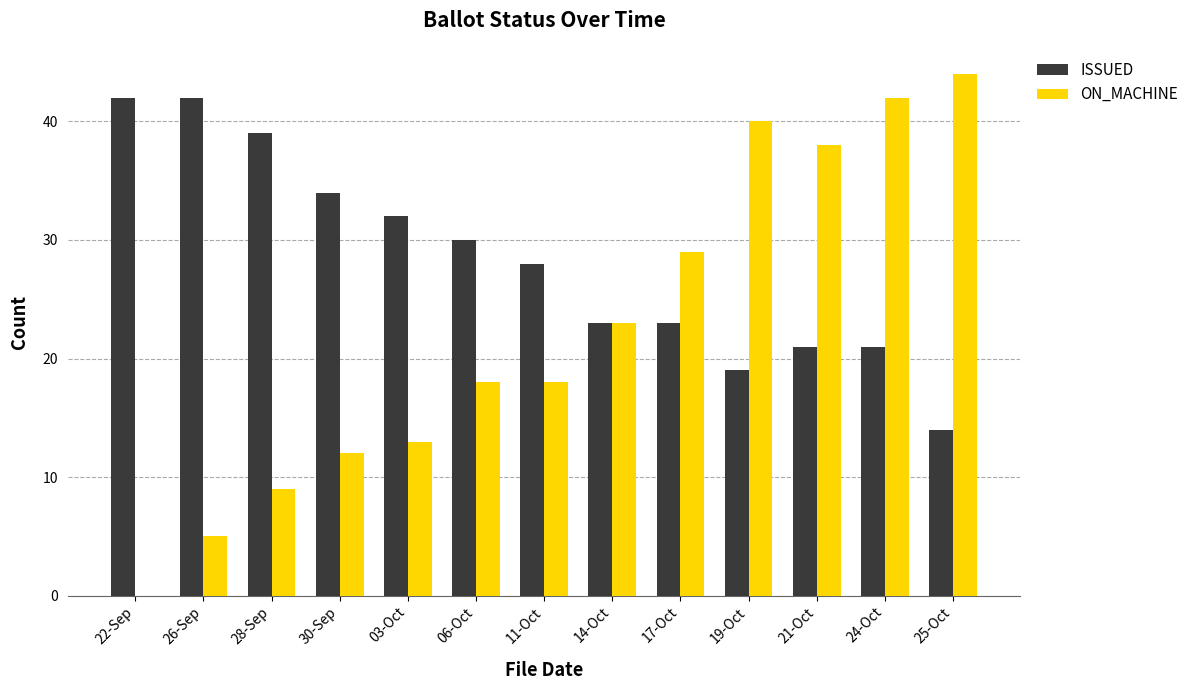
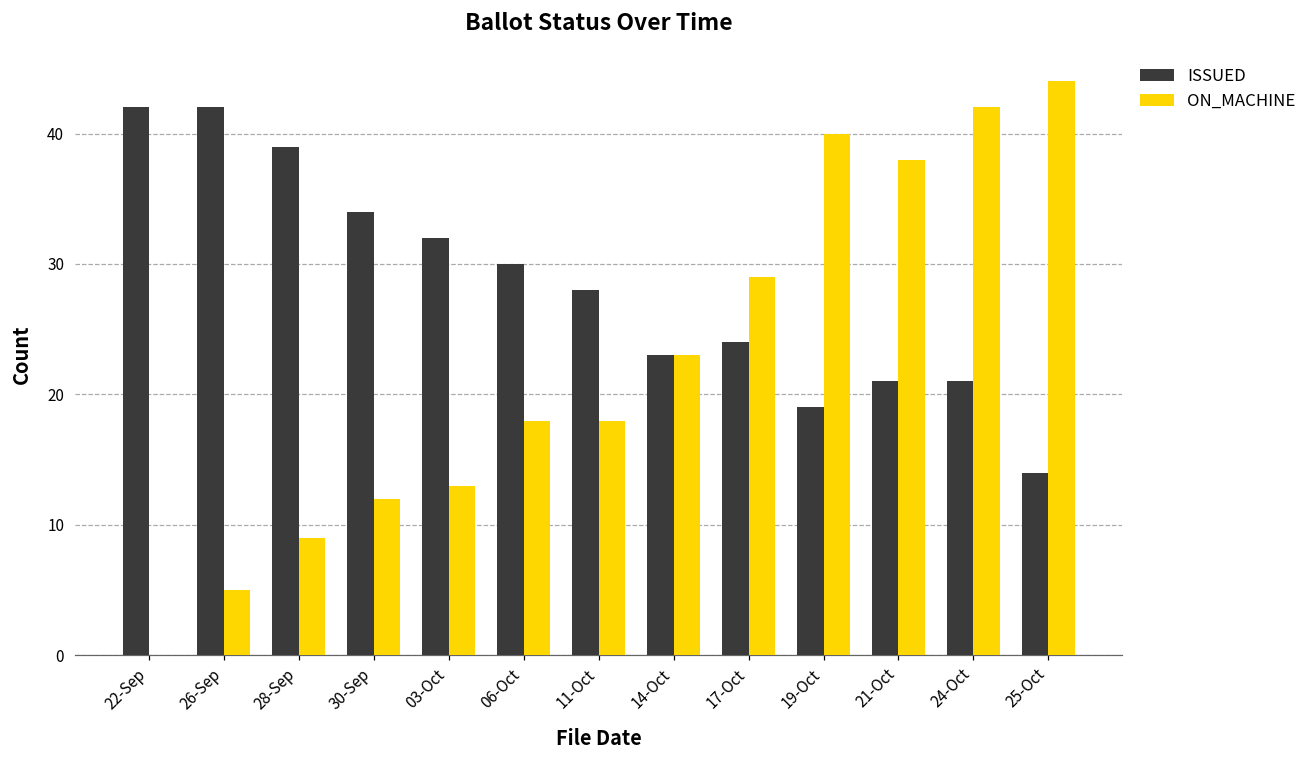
ISSUED, 17-Oct: 23 -> 24
